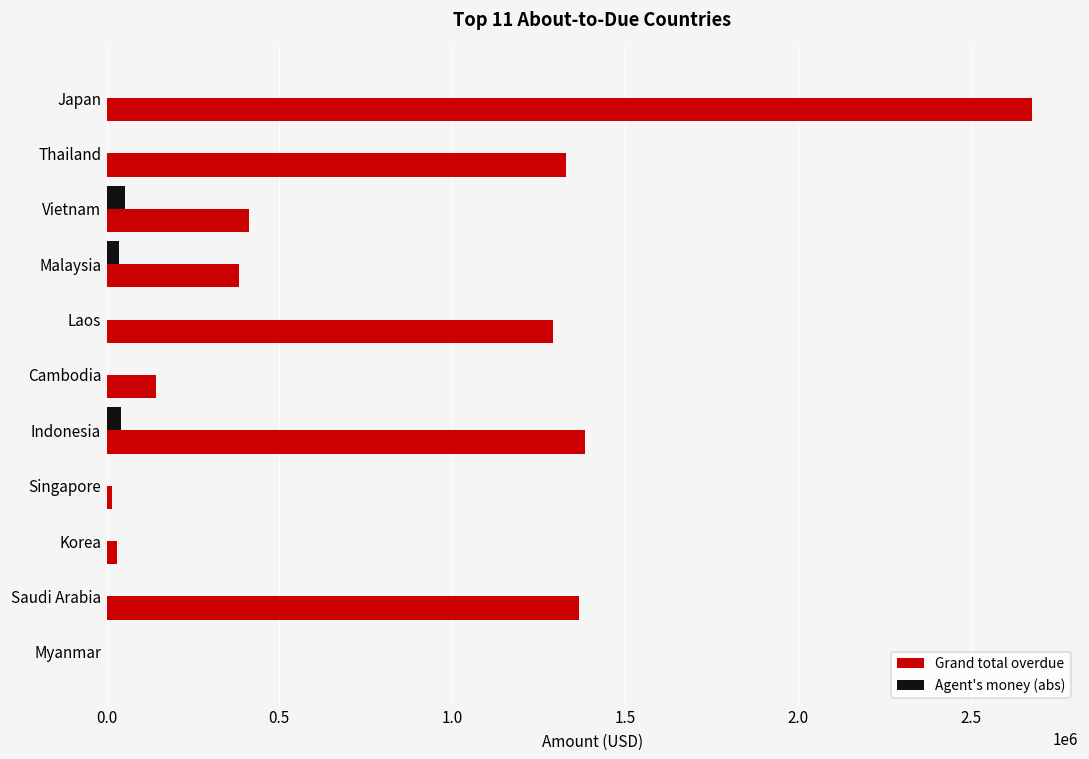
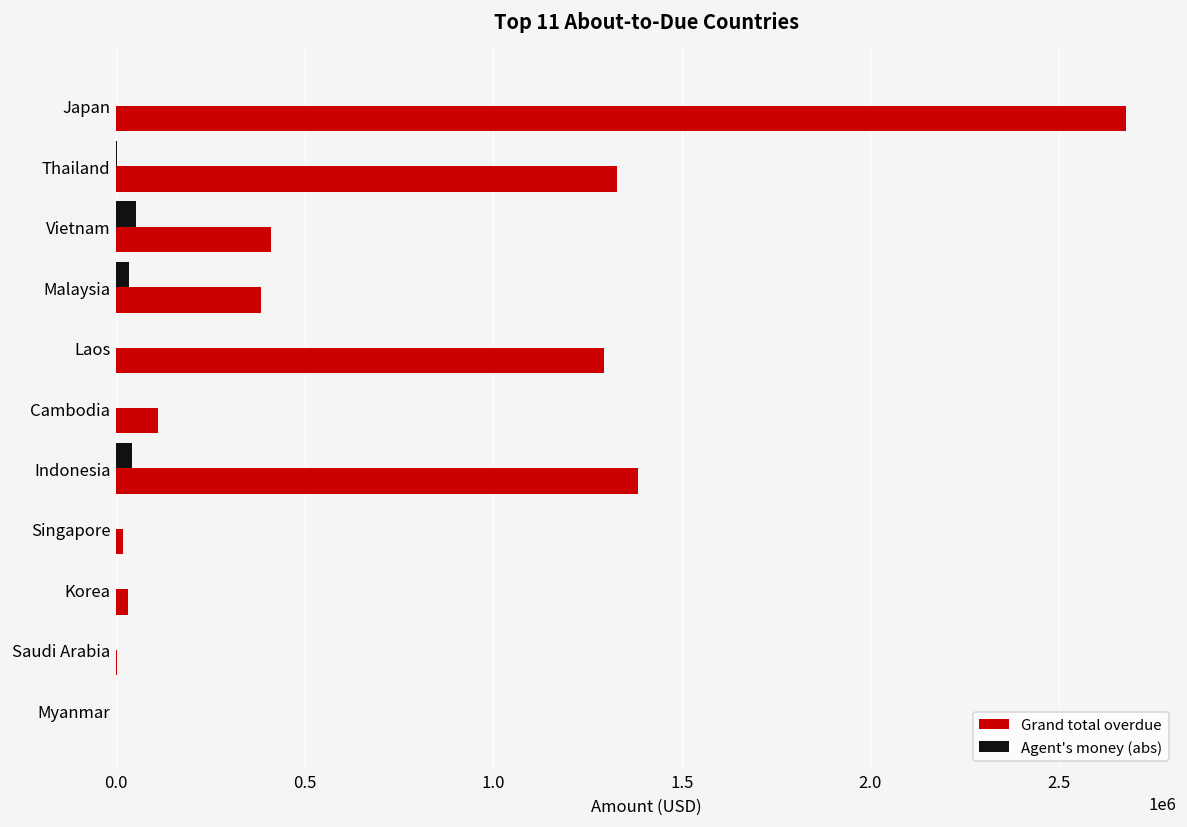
Grand total overdue, Cambodia: 140000 -> 110000
Grand total overdue, Saudi Arabia: 1370000 -> 0
